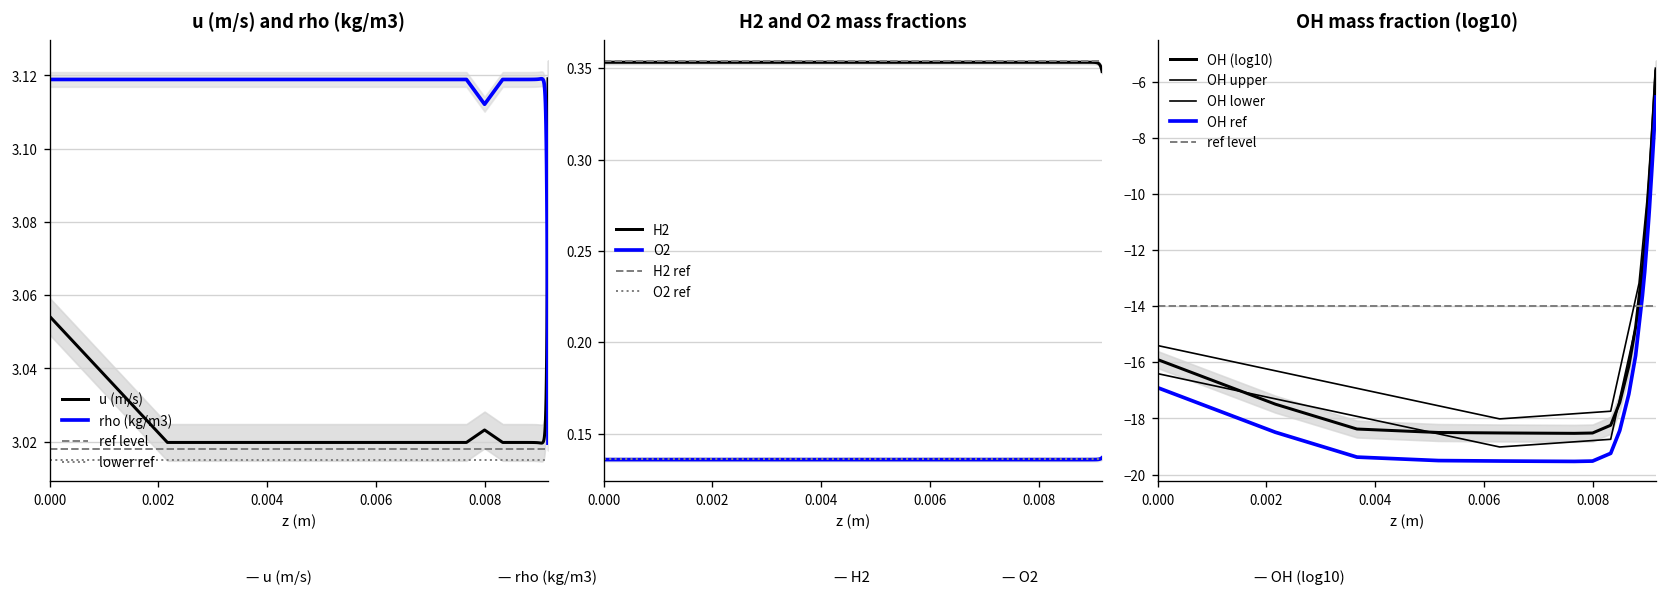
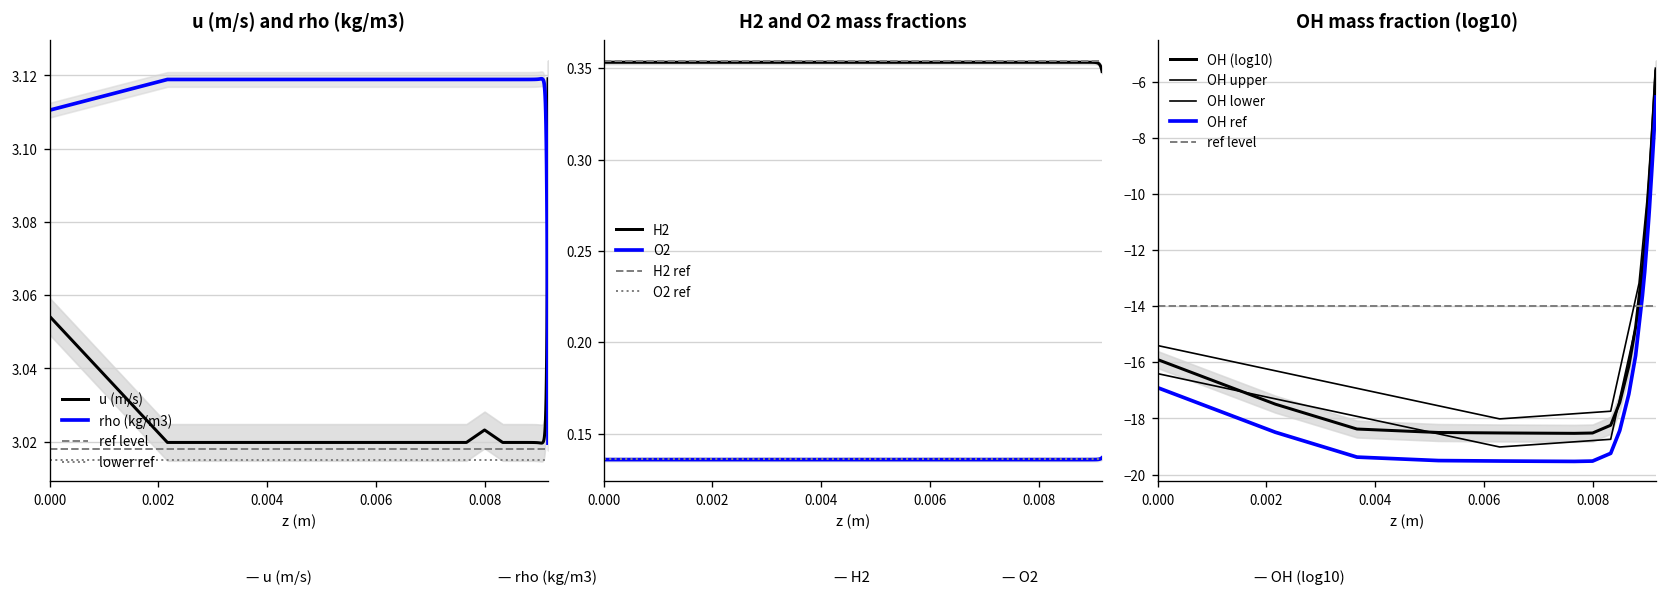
u (m/s) and rho (kg/m3), rho (kg/m3), 0.000: 3.119 -> 3.111
u (m/s) and rho (kg/m3), rho (kg/m3), 0.008: 3.112 -> 3.119
